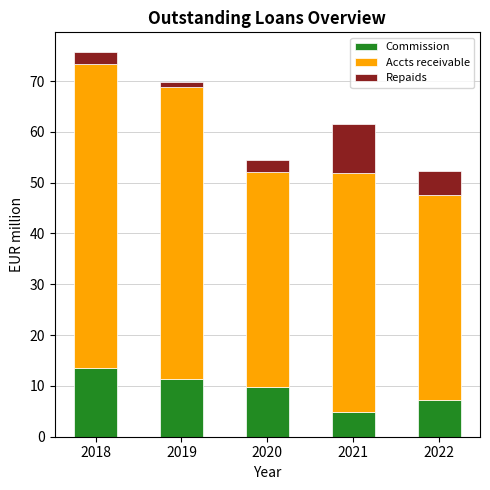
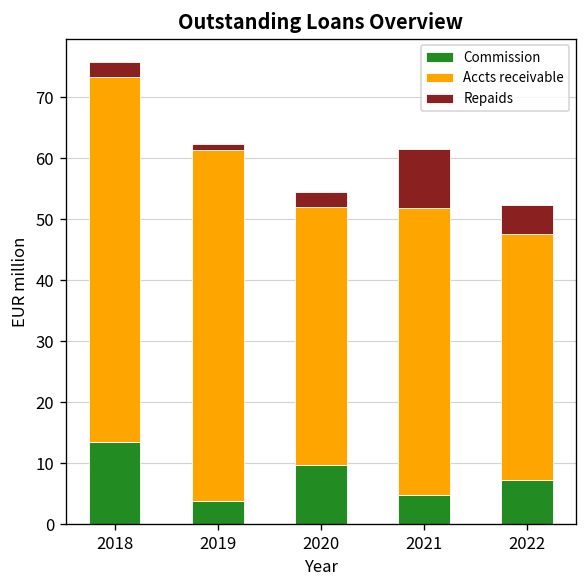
Commission, 2019: 11 -> 4
